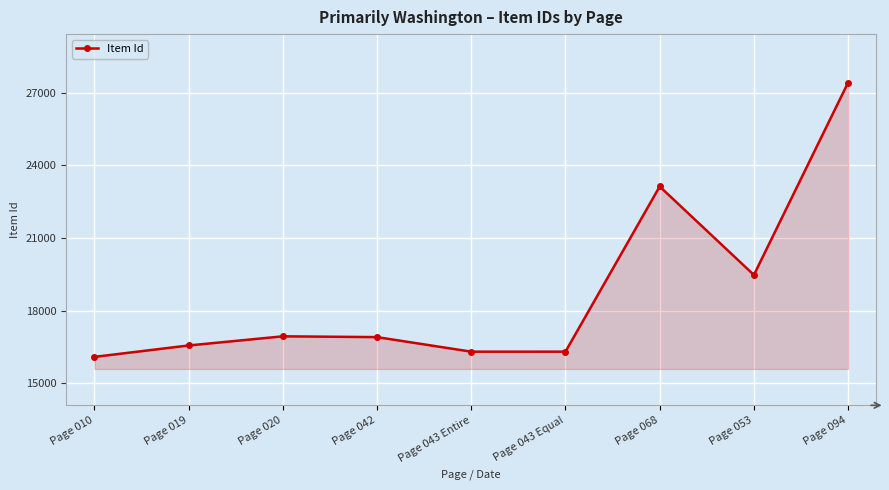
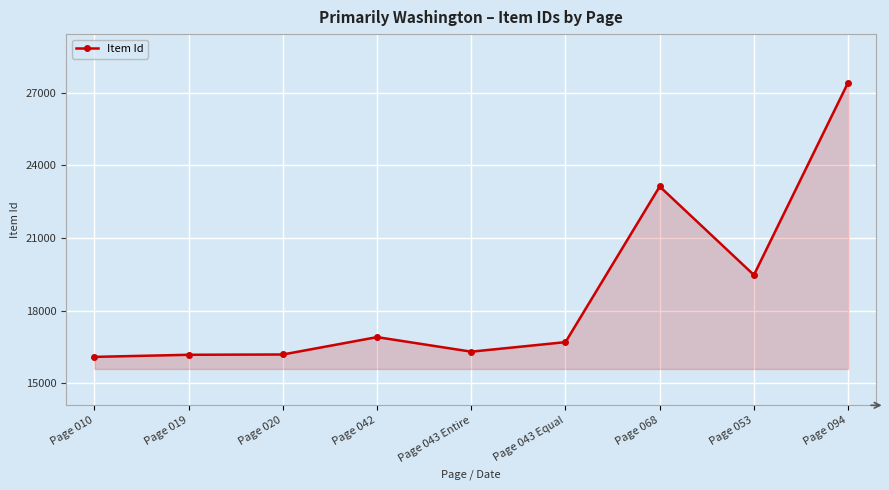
Page 019: 16600 -> 16200
Page 020: 16900 -> 16200
Page 043 Equal: 16300 -> 16700
